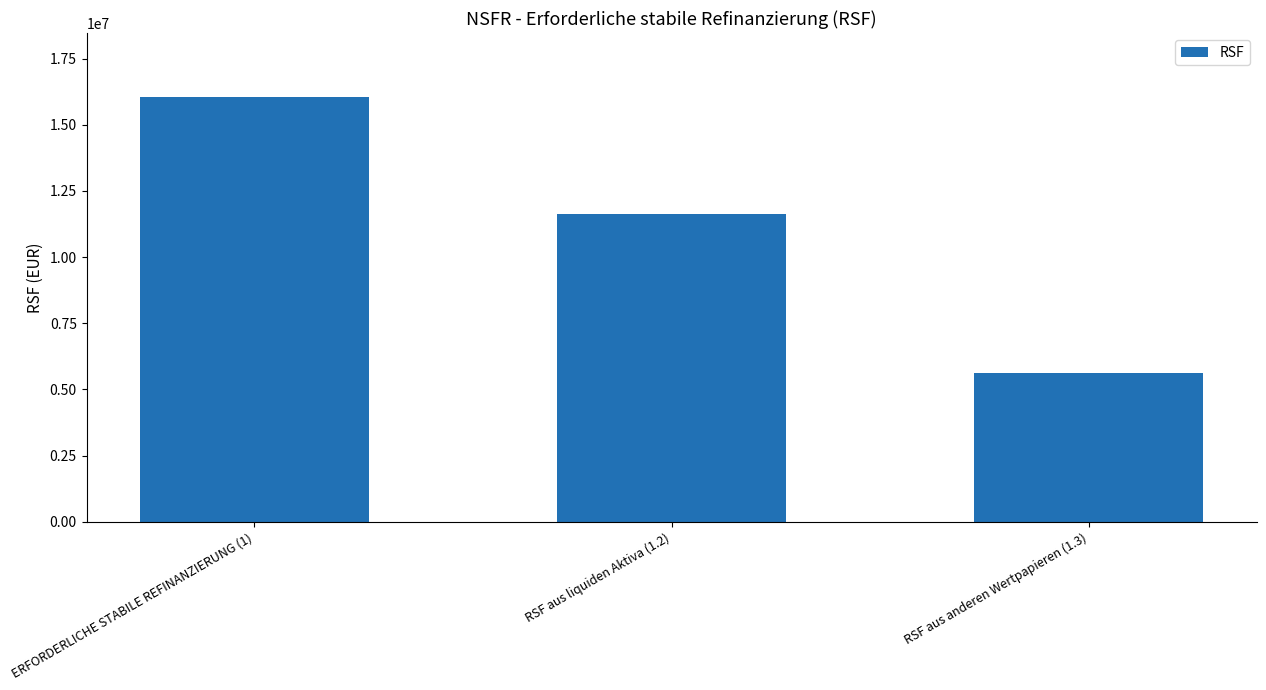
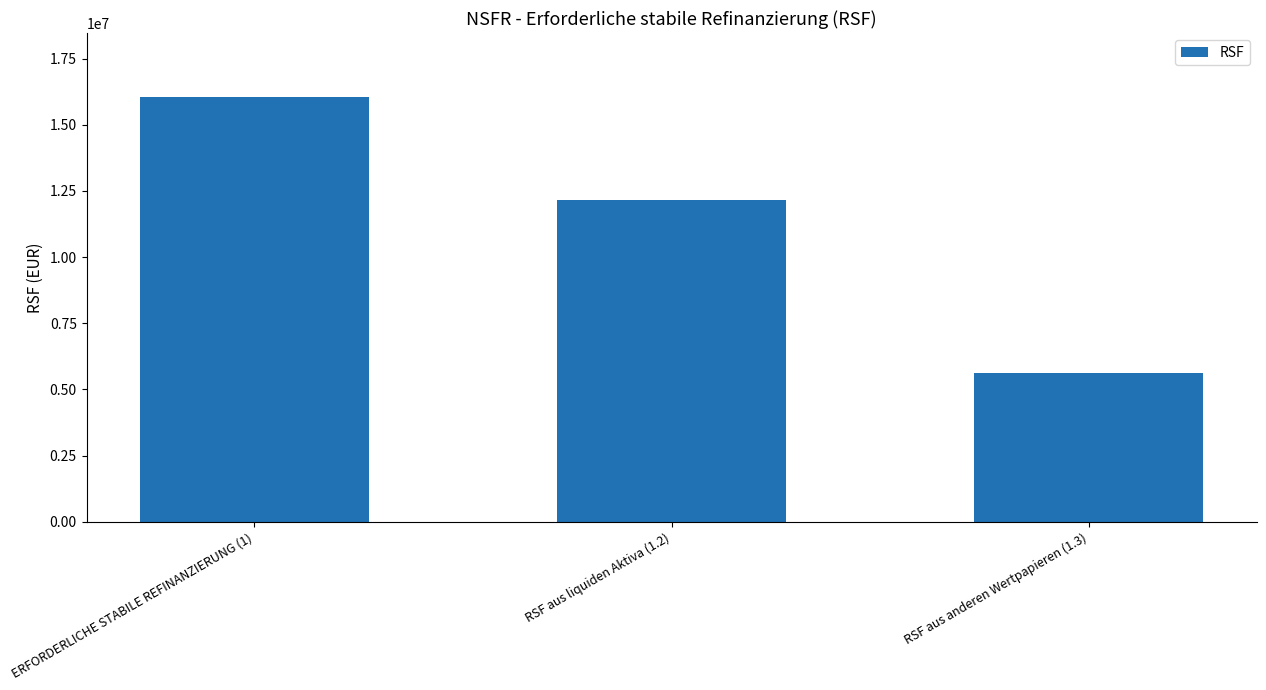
RSF aus liquiden Aktiva (1.2): 11600000 -> 12200000
